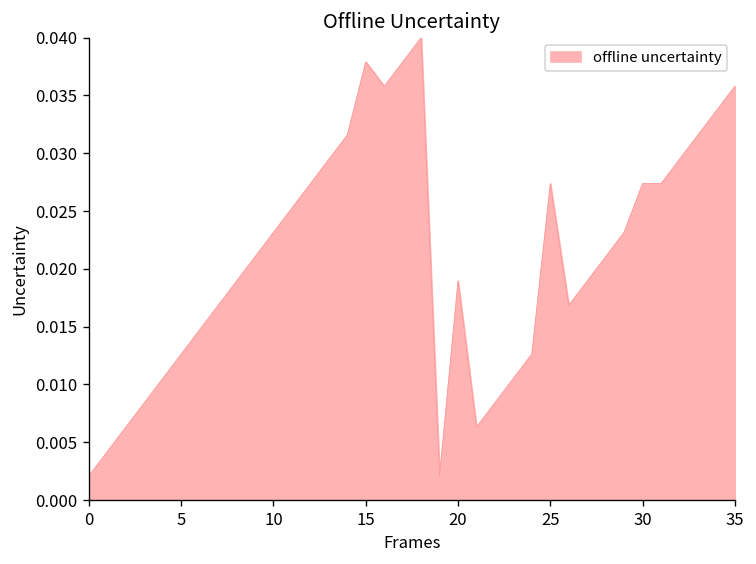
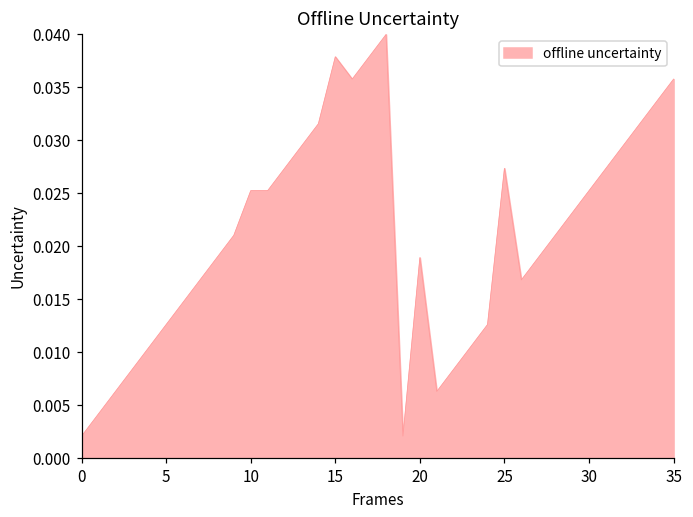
10: 0.023 -> 0.025
30: 0.027 -> 0.025
